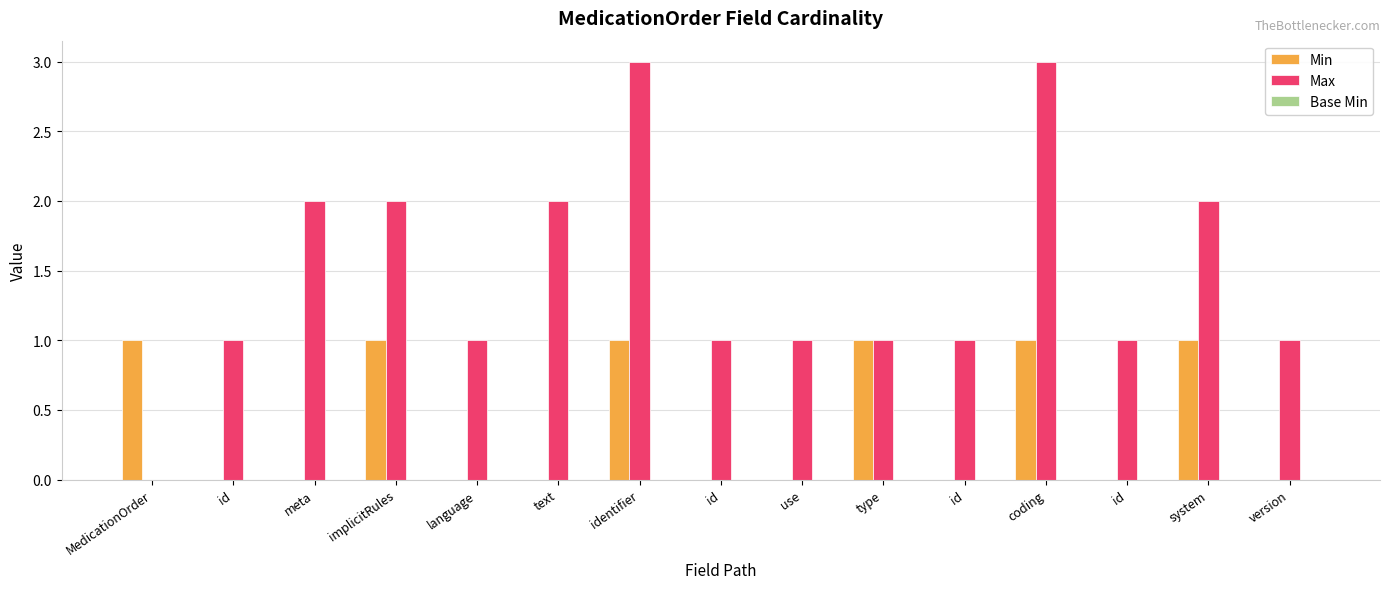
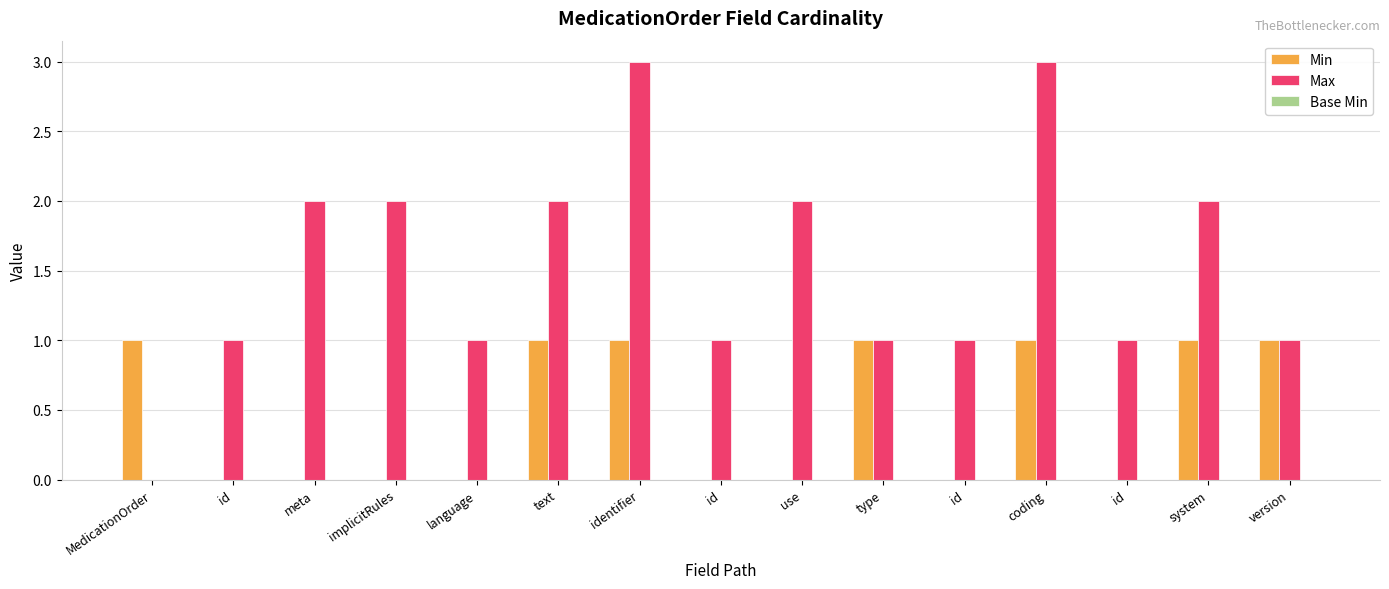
Min, implicitRules: 1 -> 0
Min, text: 0 -> 1
Max, use: 1 -> 2
Min, version: 0 -> 1
